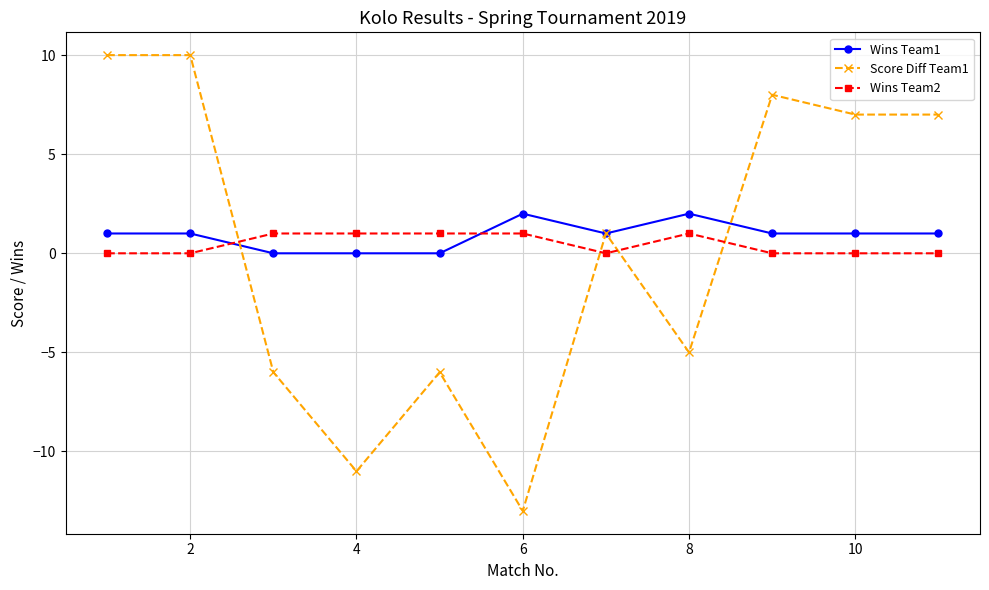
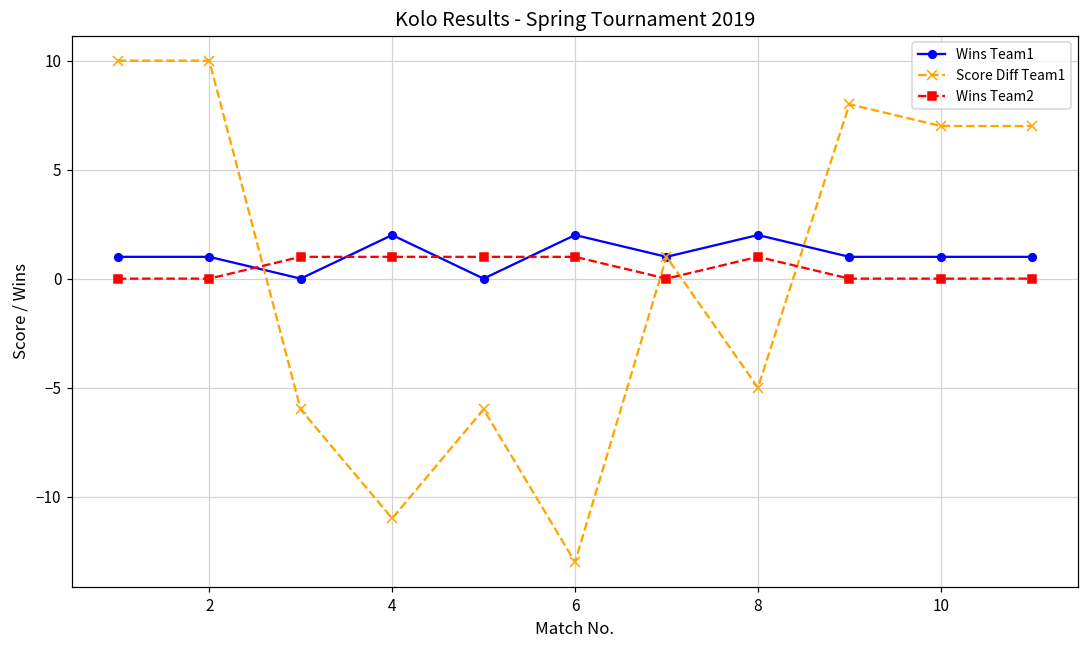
Wins Team1, 4: 0 -> 2
